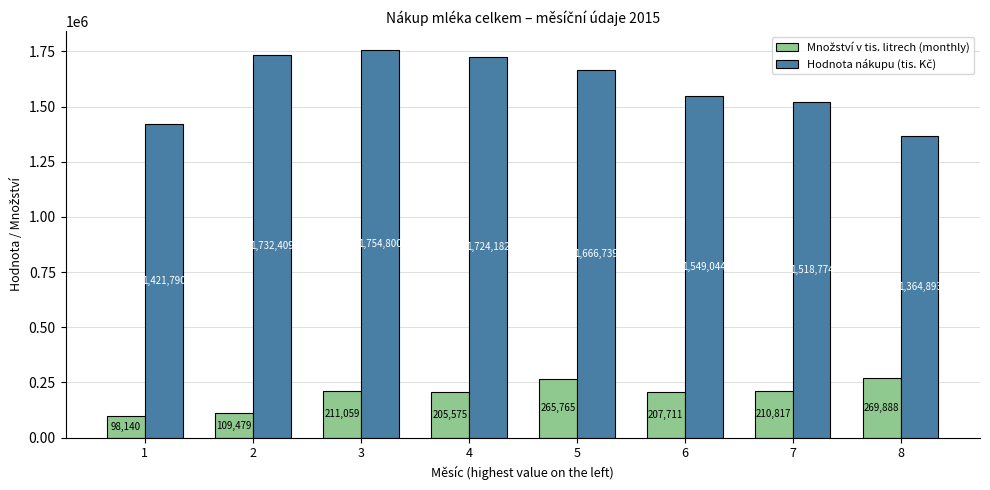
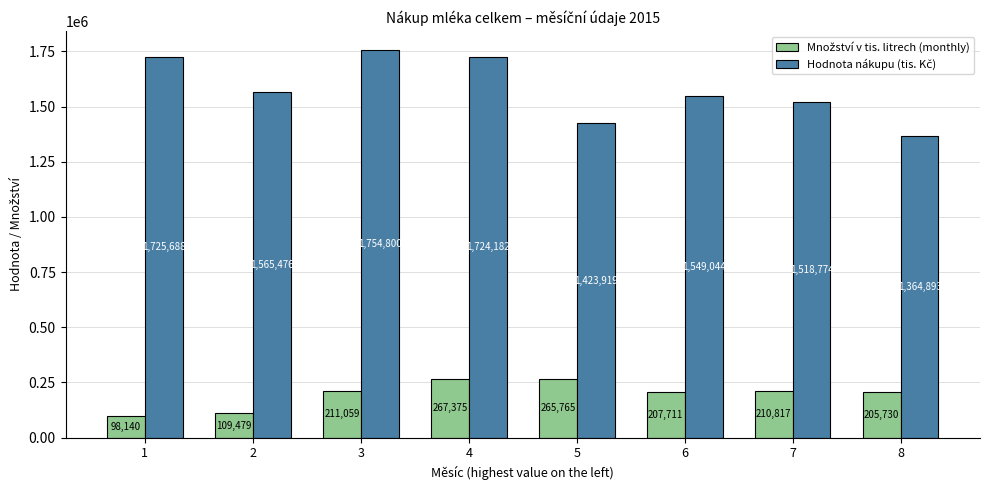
Hodnota nákupu (tis. Kč), 1: 1,421,790 -> 1,725,688
Hodnota nákupu (tis. Kč), 2: 1,732,409 -> 1,565,476
Množství v tis. litrech (monthly), 4: 205,575 -> 267,375
Hodnota nákupu (tis. Kč), 5: 1,666,739 -> 1,423,919
Množství v tis. litrech (monthly), 8: 269,888 -> 205,730
